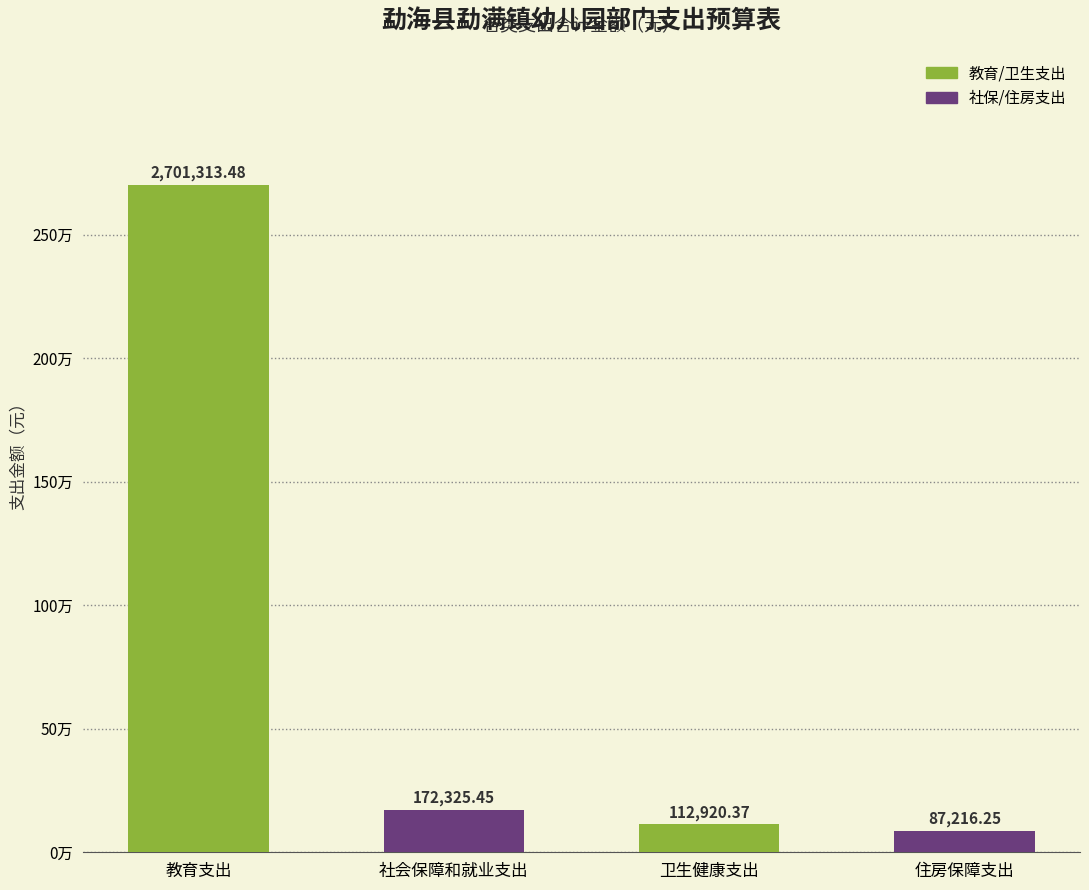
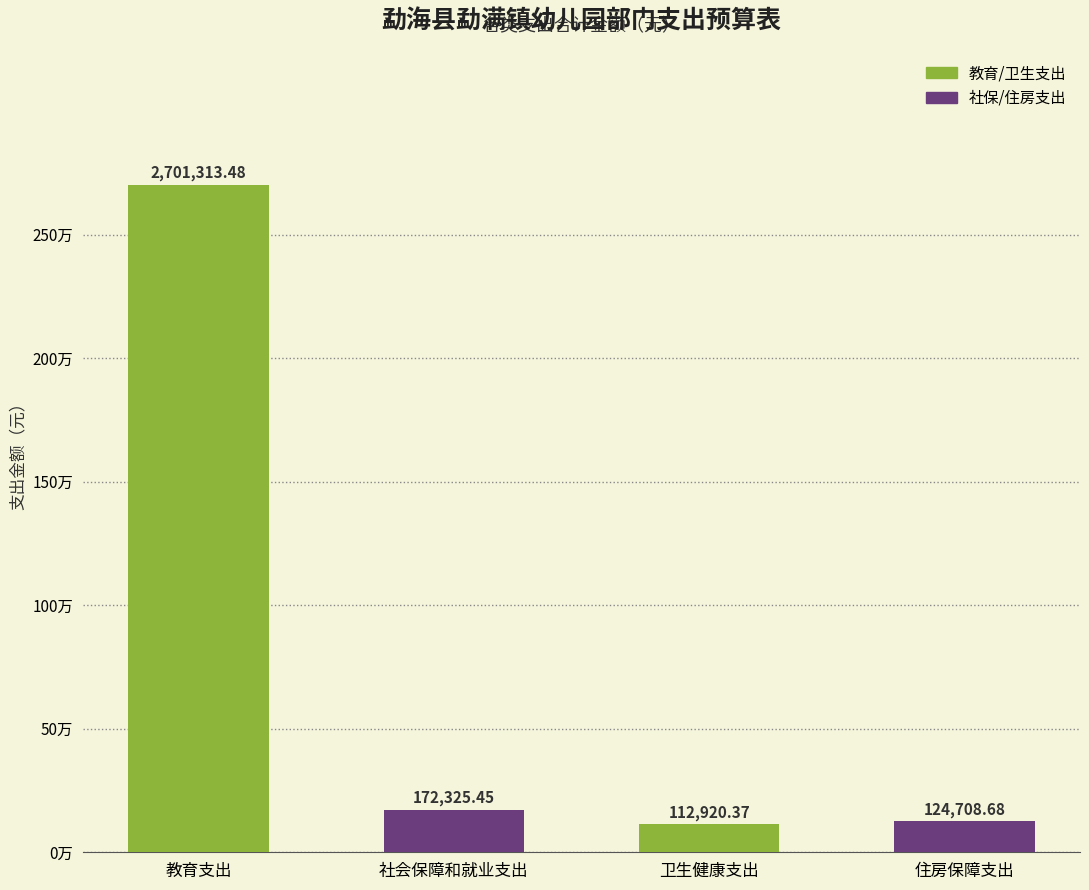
住房保障支出: 87,216.25 -> 124,708.68
